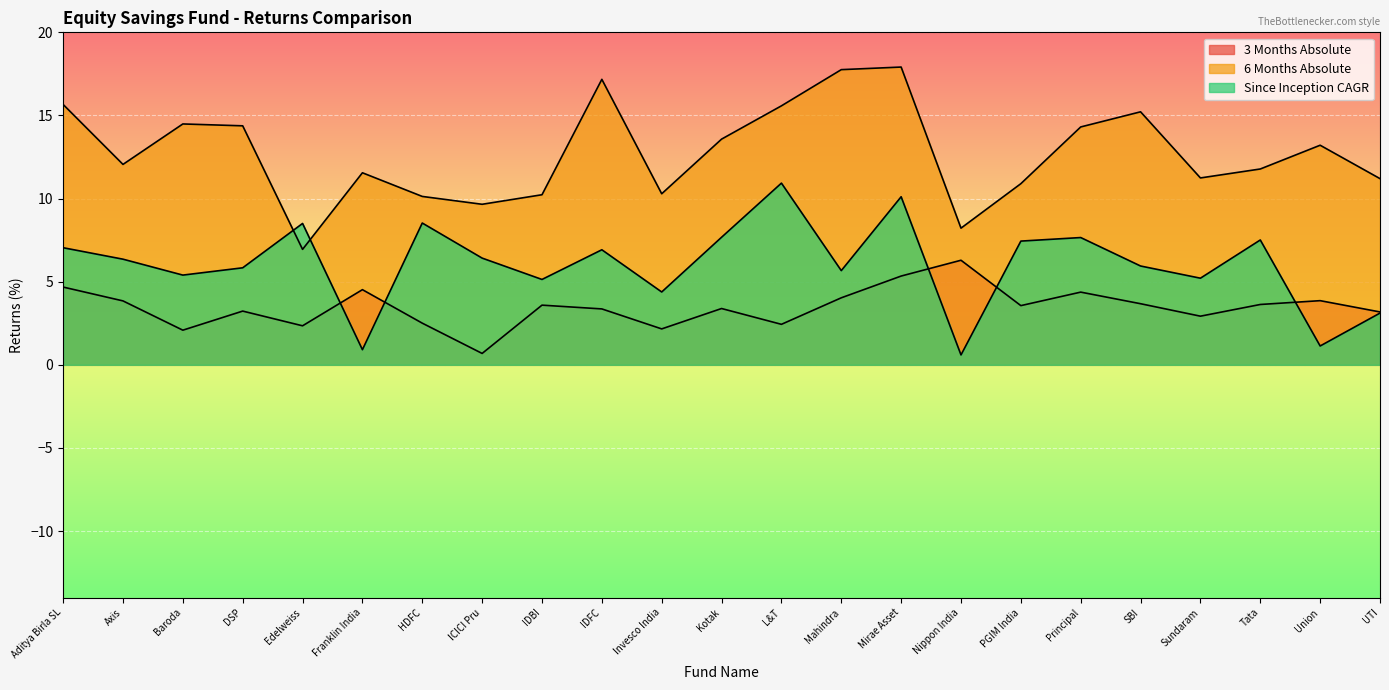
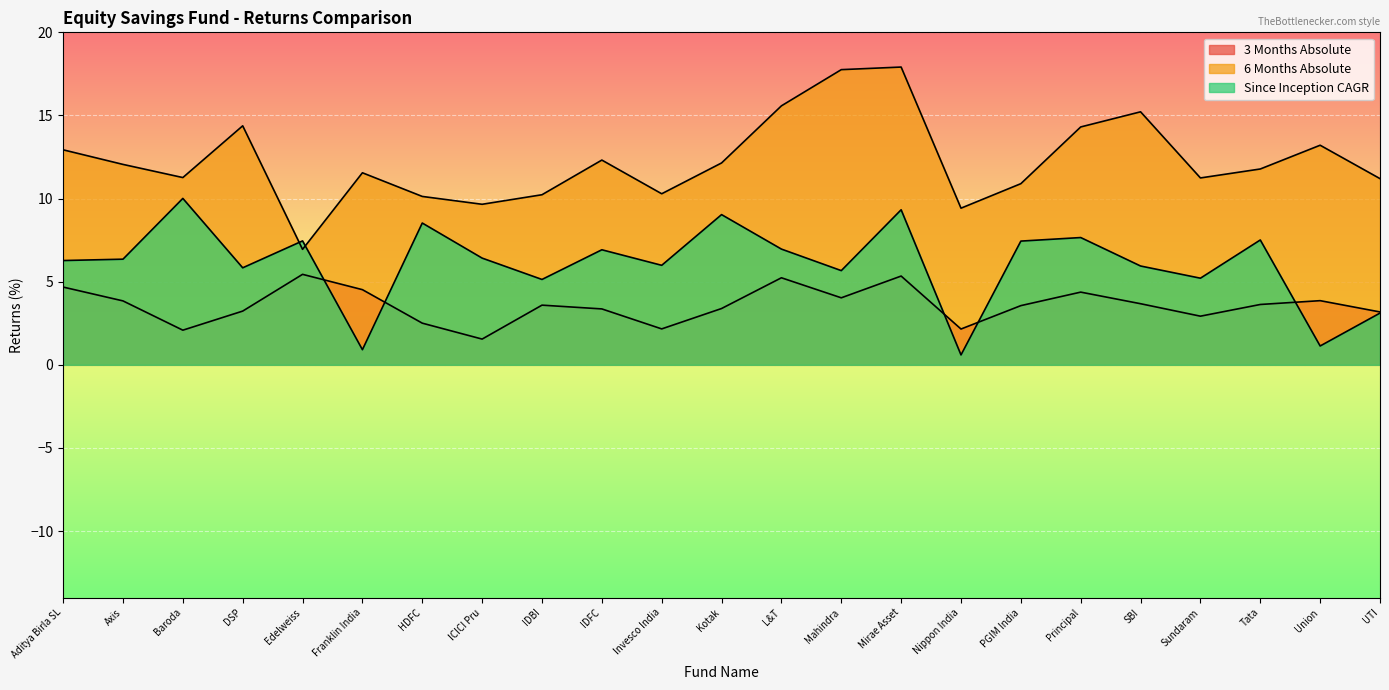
6 Months Absolute, Aditya Birla SL: 15.7 -> 12.9
Since Inception CAGR, Aditya Birla SL: 7.0 -> 6.3
6 Months Absolute, Baroda: 14.5 -> 11.3
Since Inception CAGR, Baroda: 5.4 -> 10.0
3 Months Absolute, Edelweiss: 2.3 -> 5.4
Since Inception CAGR, Edelweiss: 8.5 -> 7.5
3 Months Absolute, ICICI Pru: 0.7 -> 1.5
6 Months Absolute, IDFC: 17.2 -> 12.3
Since Inception CAGR, Invesco India: 4.4 -> 6.0
6 Months Absolute, Kotak: 13.6 -> 12.1
Since Inception CAGR, Kotak: 7.7 -> 9.0
3 Months Absolute, L&T: 2.4 -> 5.2
Since Inception CAGR, L&T: 10.9 -> 7.0
Since Inception CAGR, Mirae Asset: 10.1 -> 9.3
3 Months Absolute, Nippon India: 6.3 -> 2.2
6 Months Absolute, Nippon India: 8.2 -> 9.4
